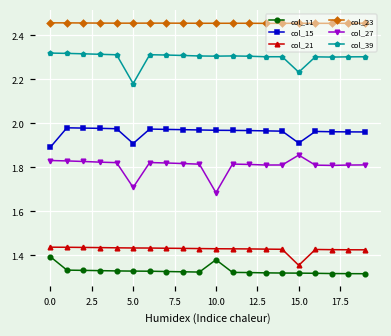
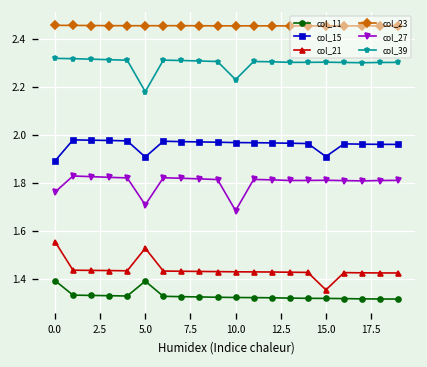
col_21, 0.0: 1.44 -> 1.56
col_27, 0.0: 1.83 -> 1.76
col_11, 5.0: 1.33 -> 1.39
col_21, 5.0: 1.43 -> 1.53
col_11, 10.0: 1.38 -> 1.32
col_39, 10.0: 2.31 -> 2.23
col_27, 15.0: 1.86 -> 1.81
col_39, 15.0: 2.23 -> 2.30
